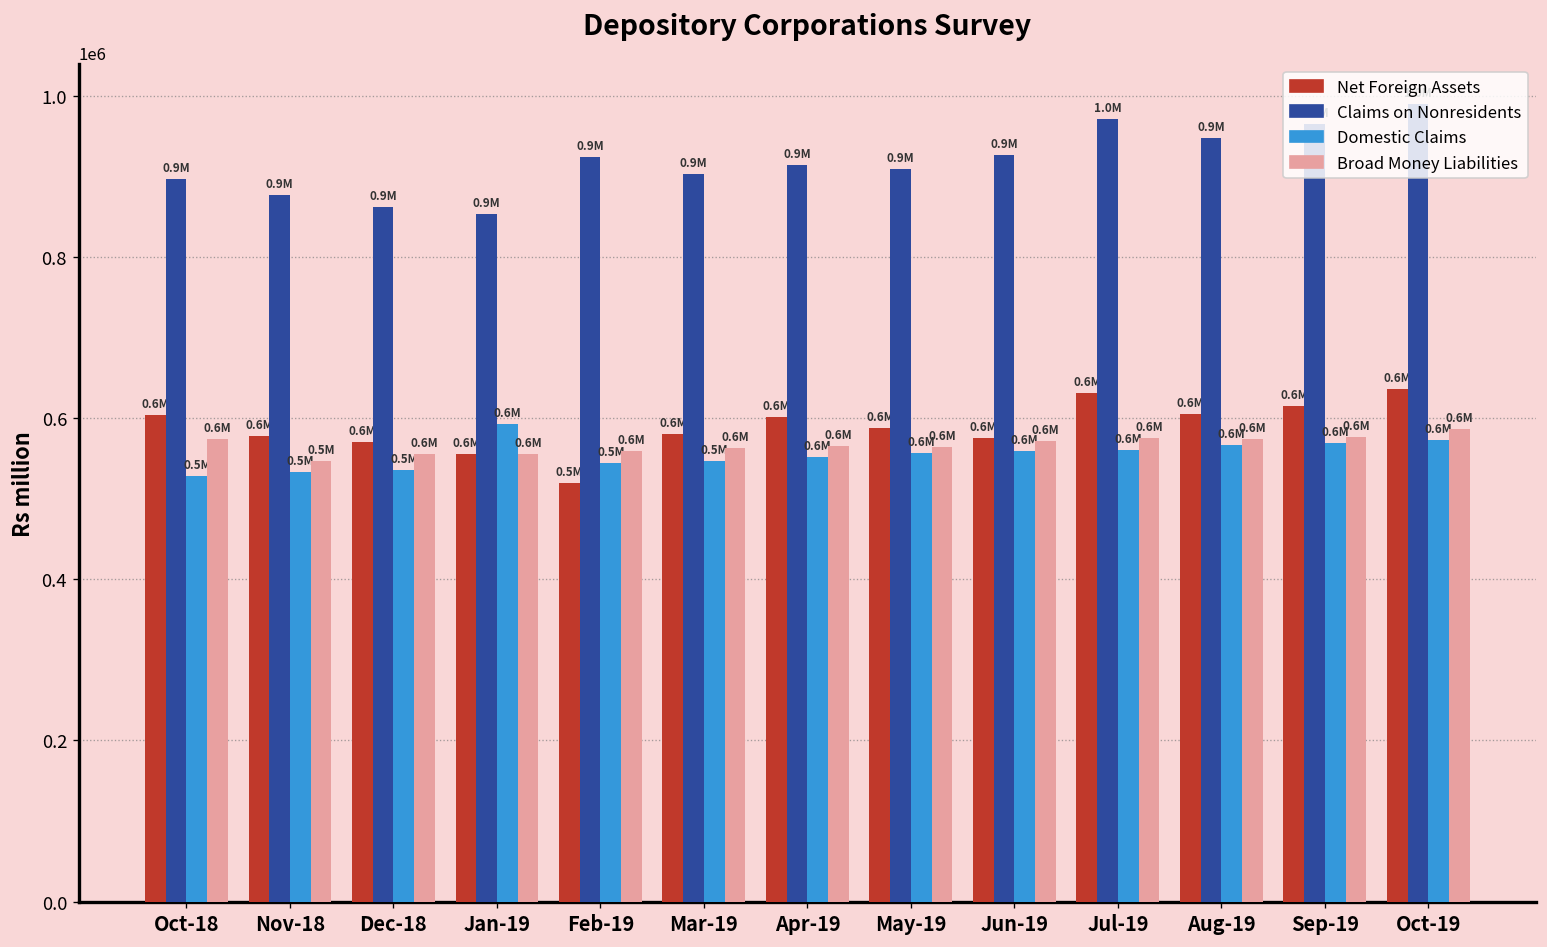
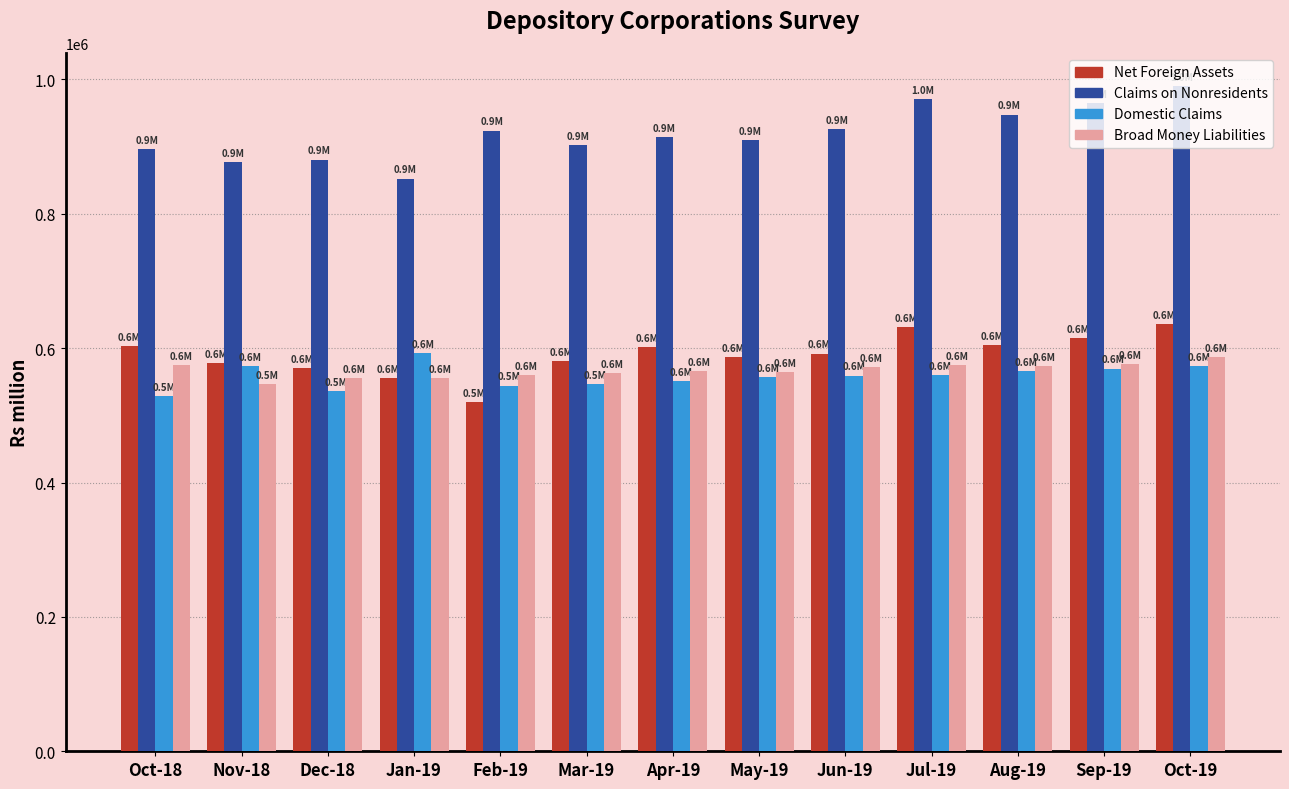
Domestic Claims, Nov-18: 0.5M -> 0.6M
Claims on Nonresidents, Dec-18: 860000 -> 880000
Net Foreign Assets, Jun-19: 580000 -> 590000
